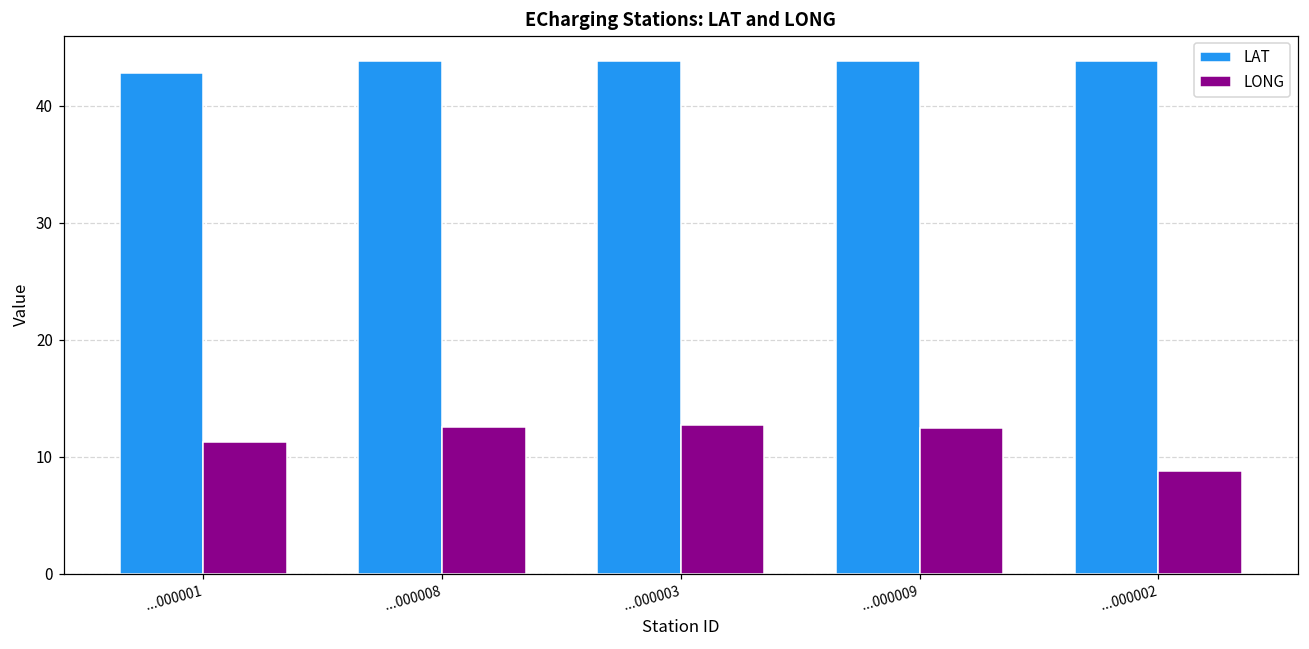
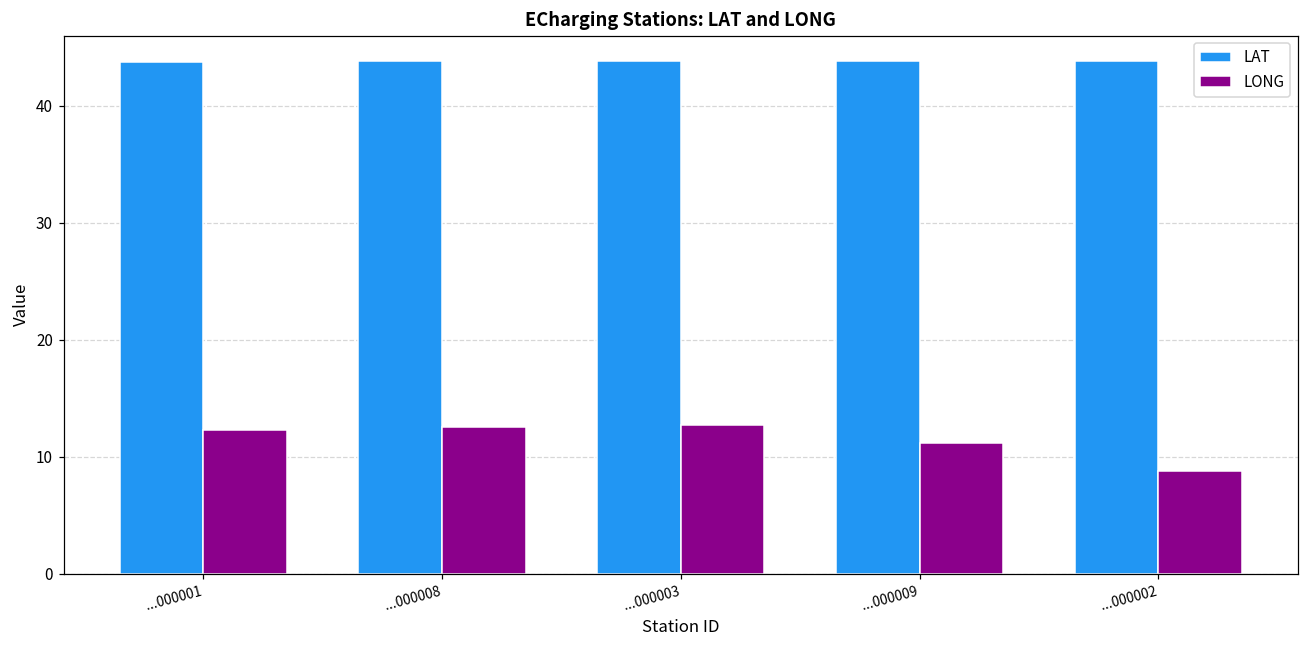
LAT, ...000001: 42.8 -> 43.7
LONG, ...000001: 11.3 -> 12.3
LONG, ...000009: 12.4 -> 11.2
